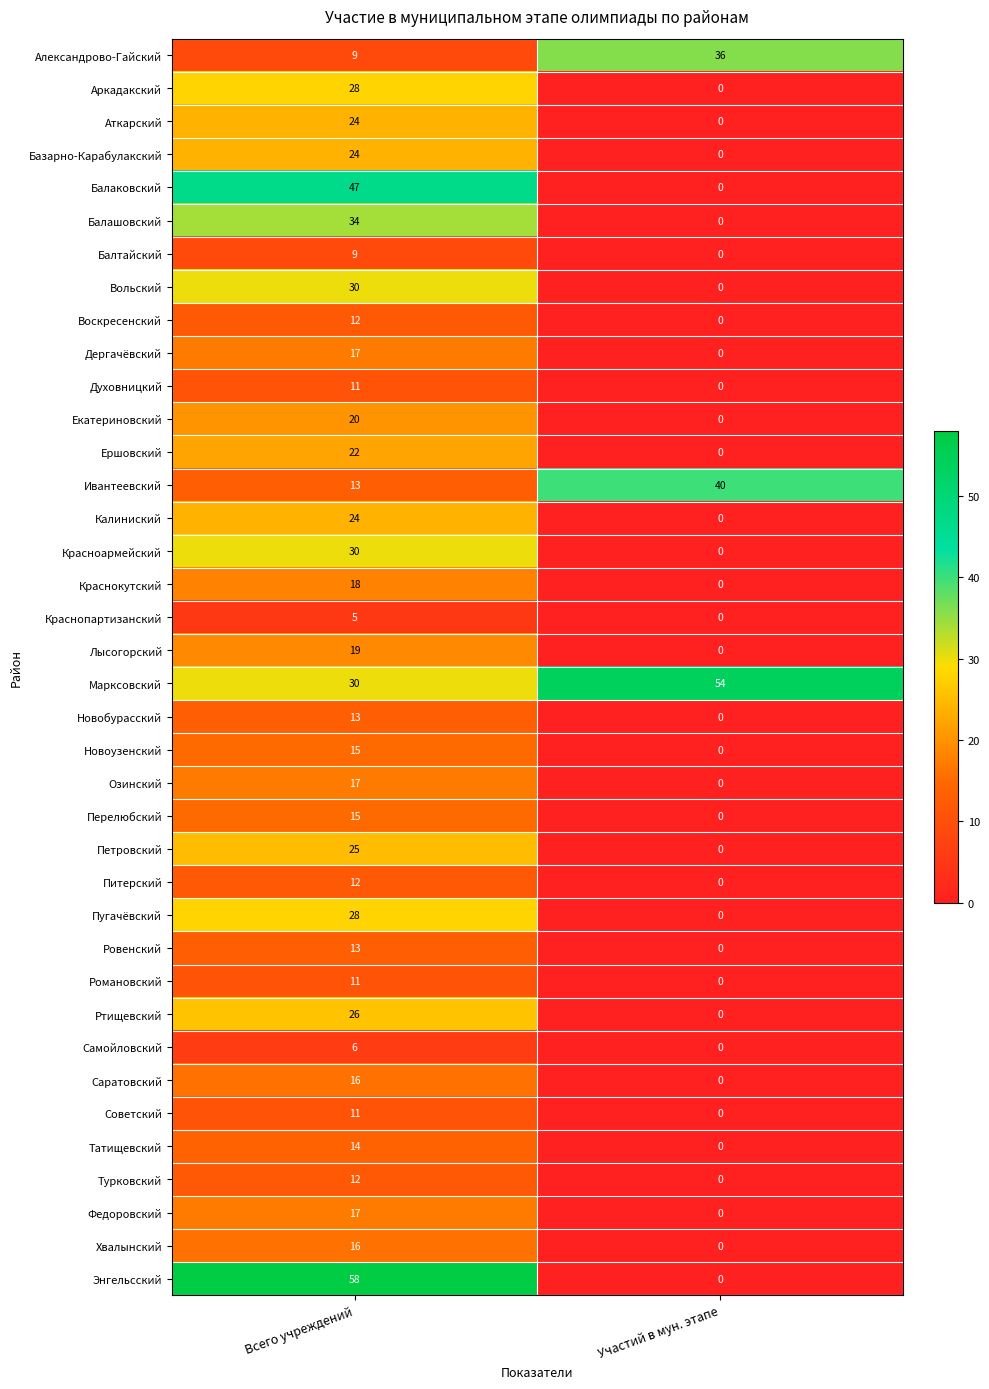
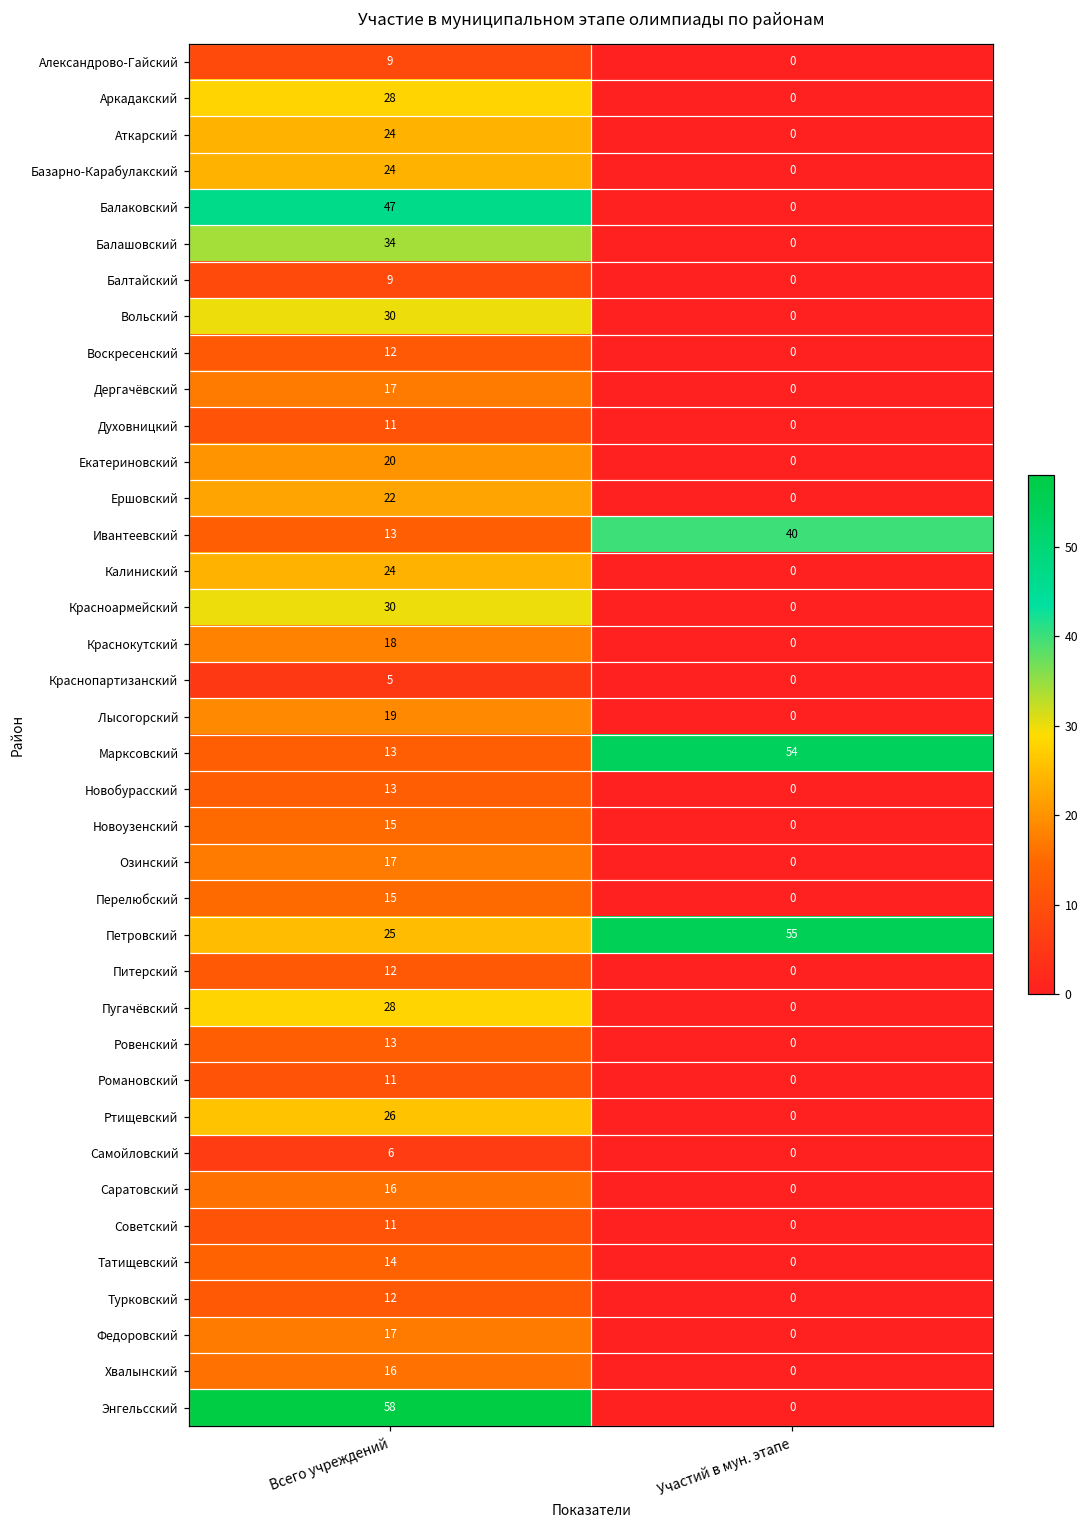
Александрово-Гайский, Участий в мун. этапе: 36 -> 0
Марксовский, Всего учреждений: 30 -> 13
Петровский, Участий в мун. этапе: 0 -> 55
